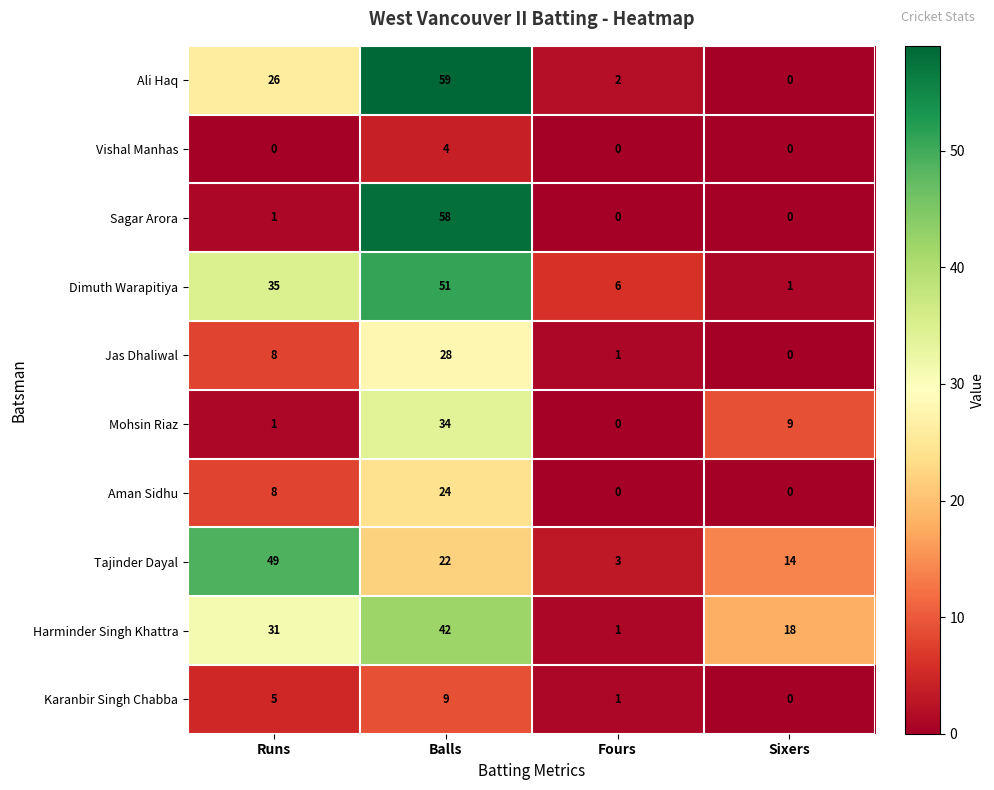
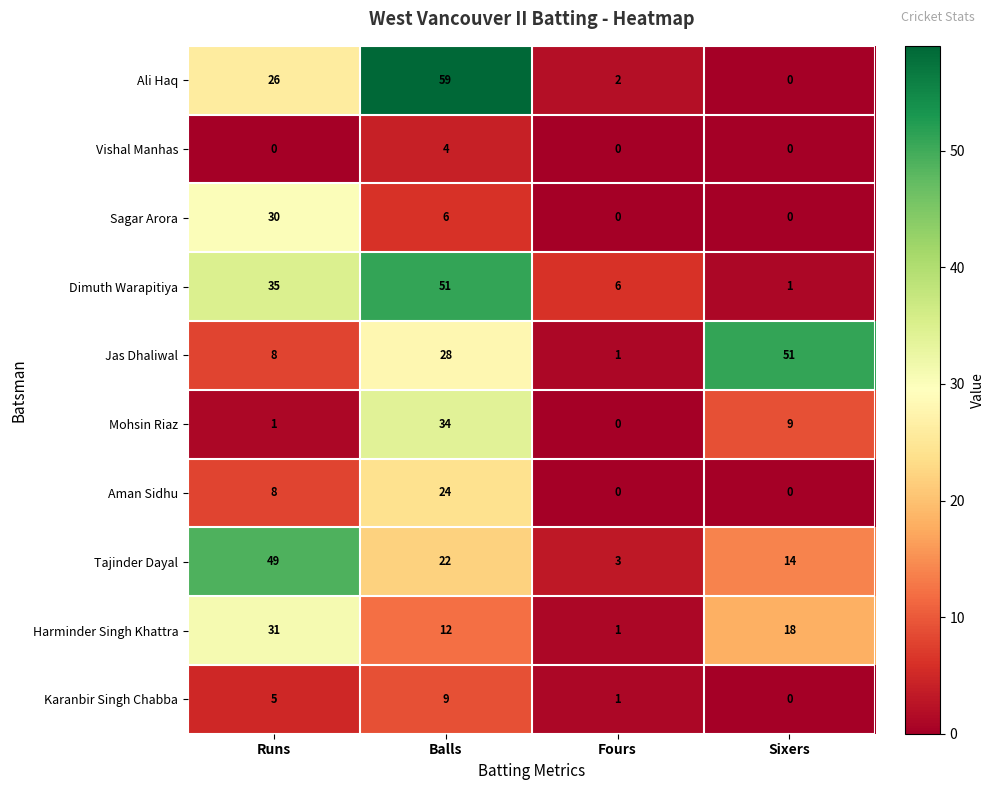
Sagar Arora, Runs: 1 -> 30
Sagar Arora, Balls: 58 -> 6
Jas Dhaliwal, Sixers: 0 -> 51
Harminder Singh Khattra, Balls: 42 -> 12
